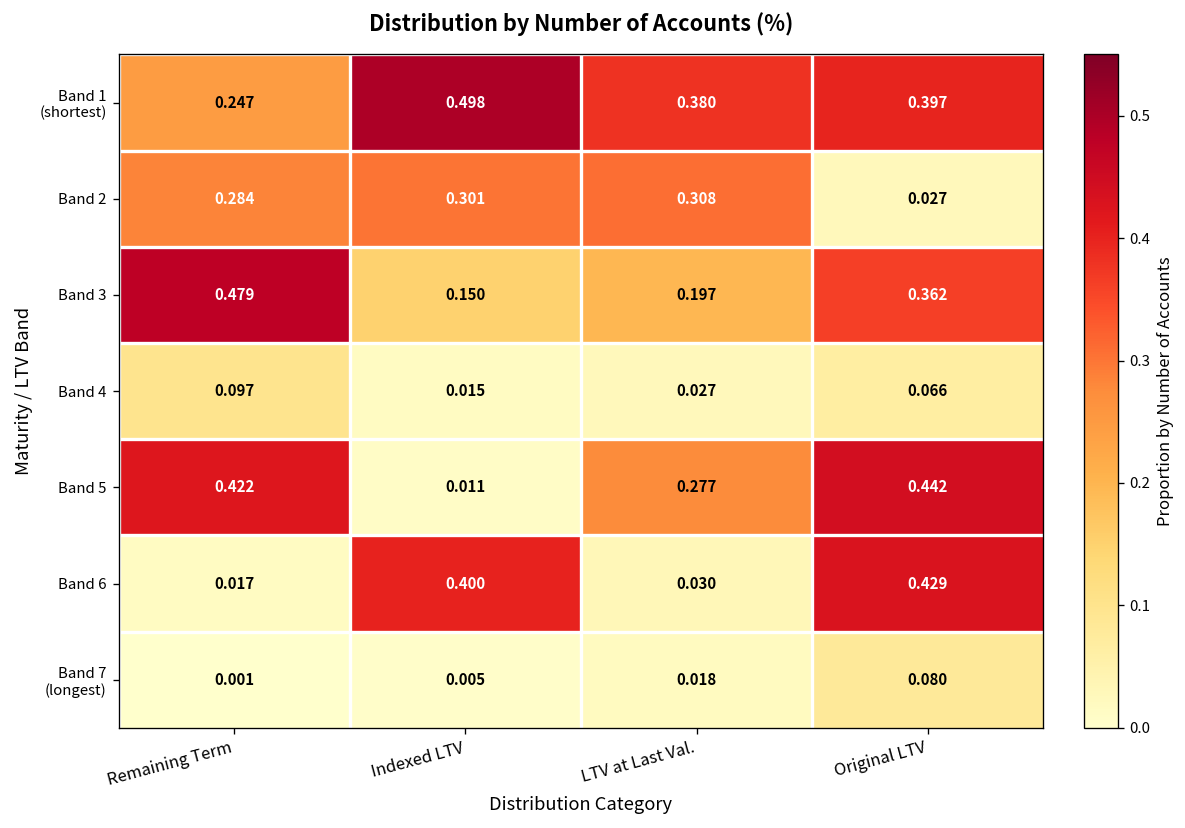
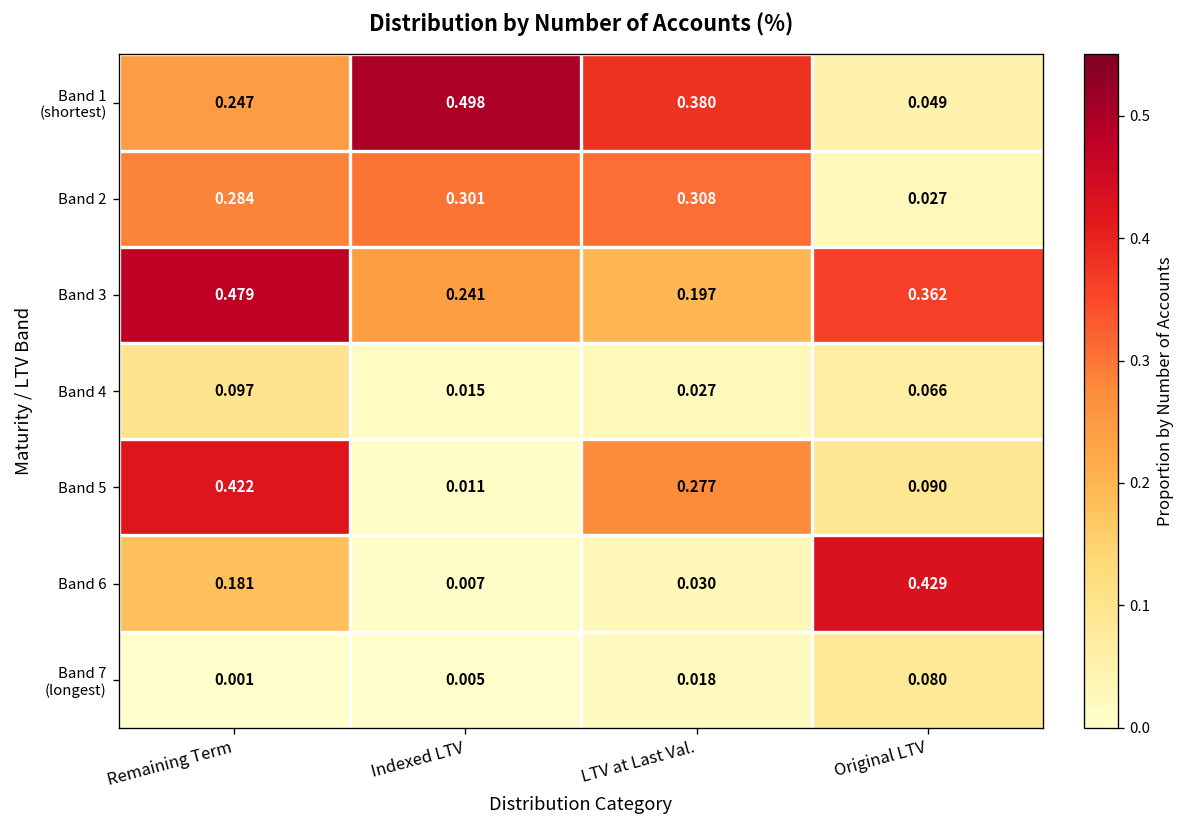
Band 1 (shortest), Original LTV: 0.397 -> 0.049
Band 3, Indexed LTV: 0.150 -> 0.241
Band 5, Original LTV: 0.442 -> 0.090
Band 6, Remaining Term: 0.017 -> 0.181
Band 6, Indexed LTV: 0.400 -> 0.007
